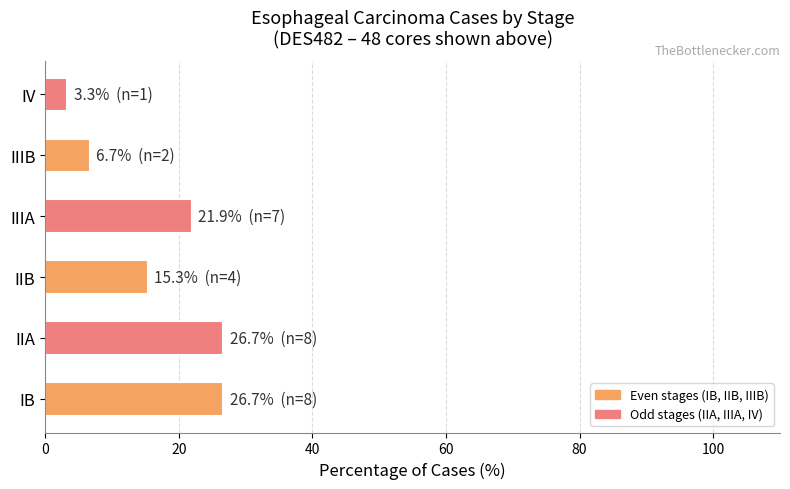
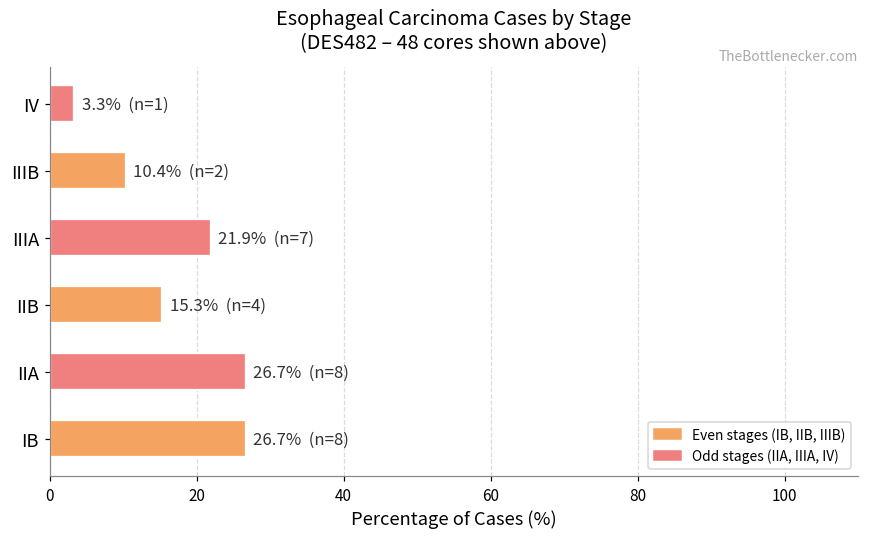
IIIB: 6.7% -> 10.4%
